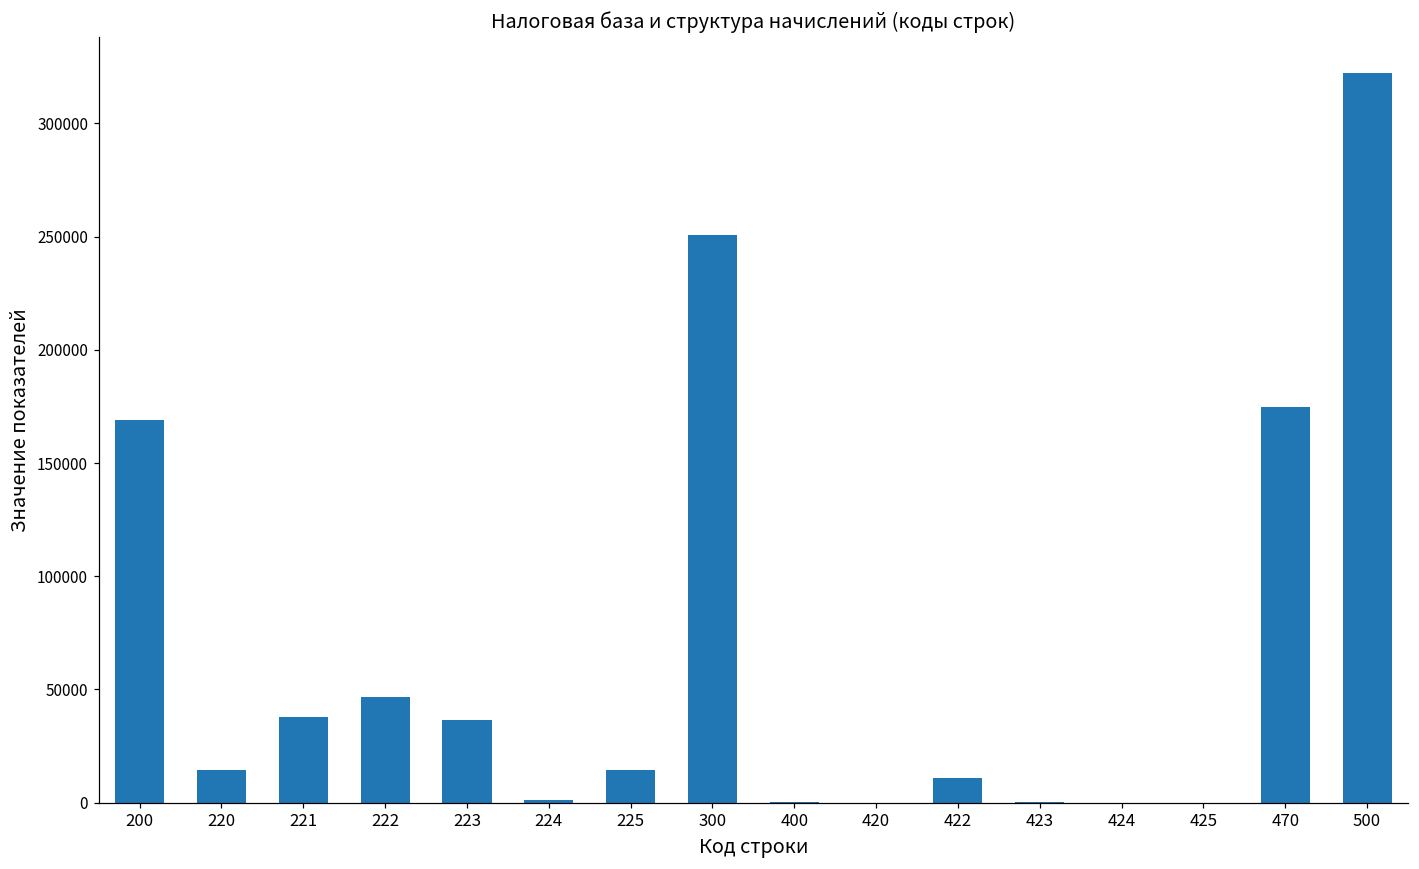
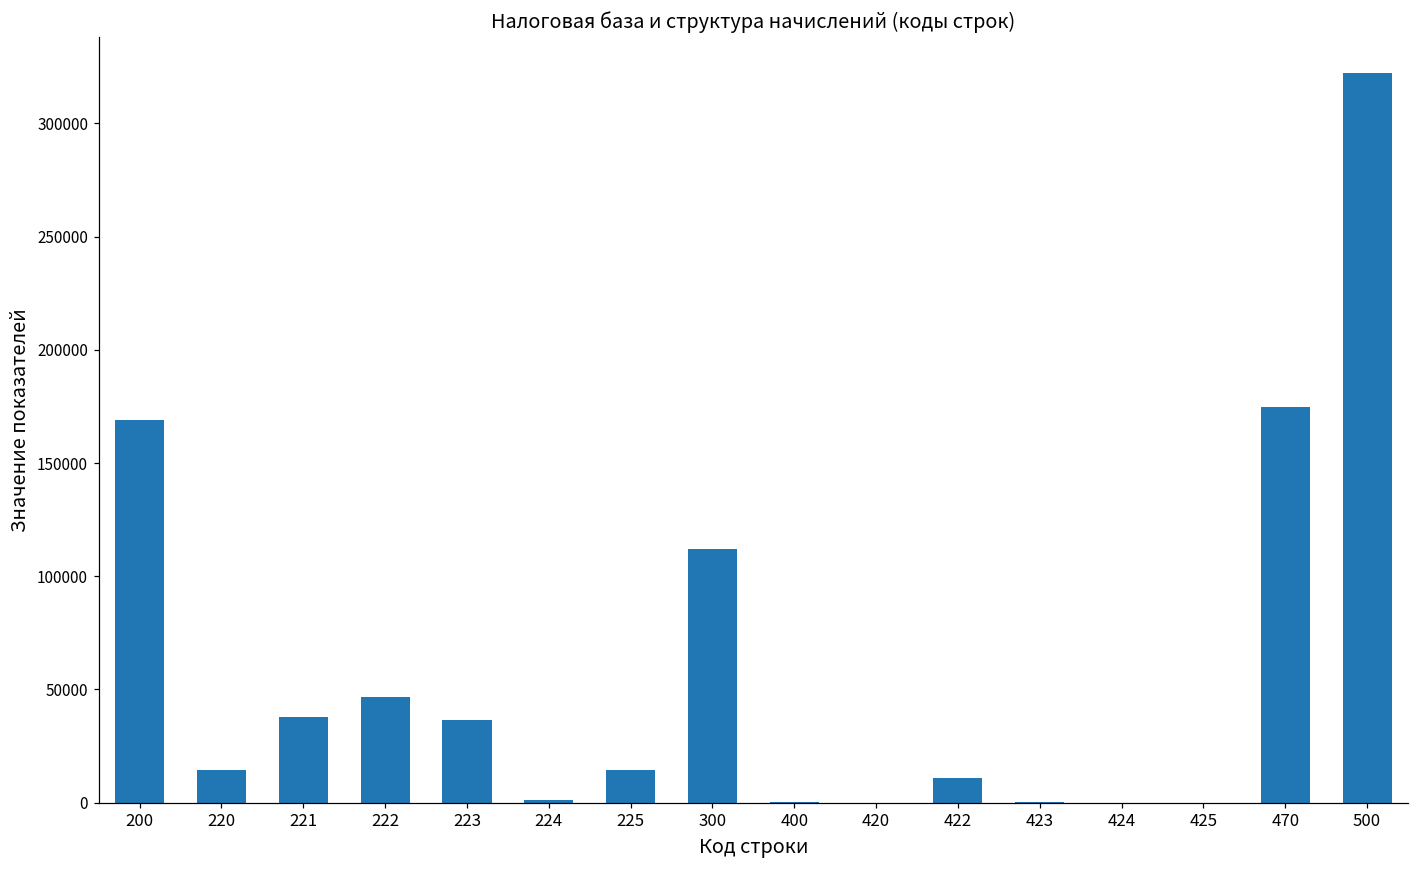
300: 251000 -> 112000
